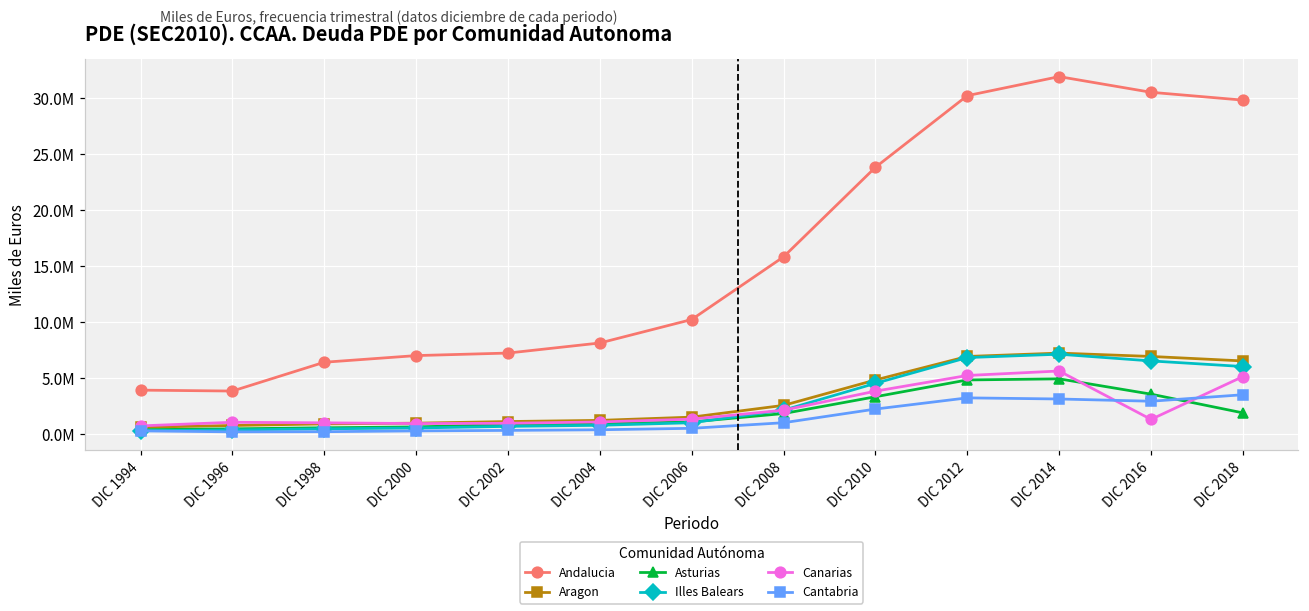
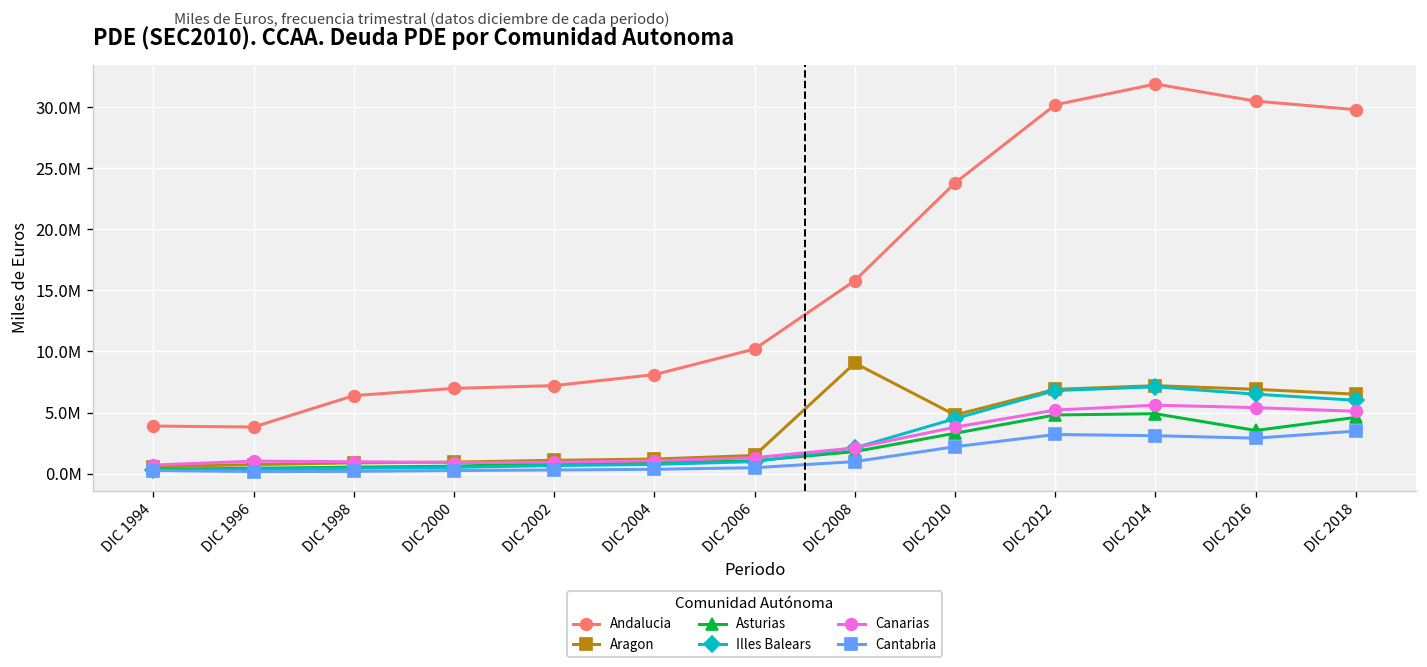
Aragon, DIC 2008: 2500000 -> 9000000
Canarias, DIC 2016: 1300000 -> 5400000
Asturias, DIC 2018: 1900000 -> 4600000
